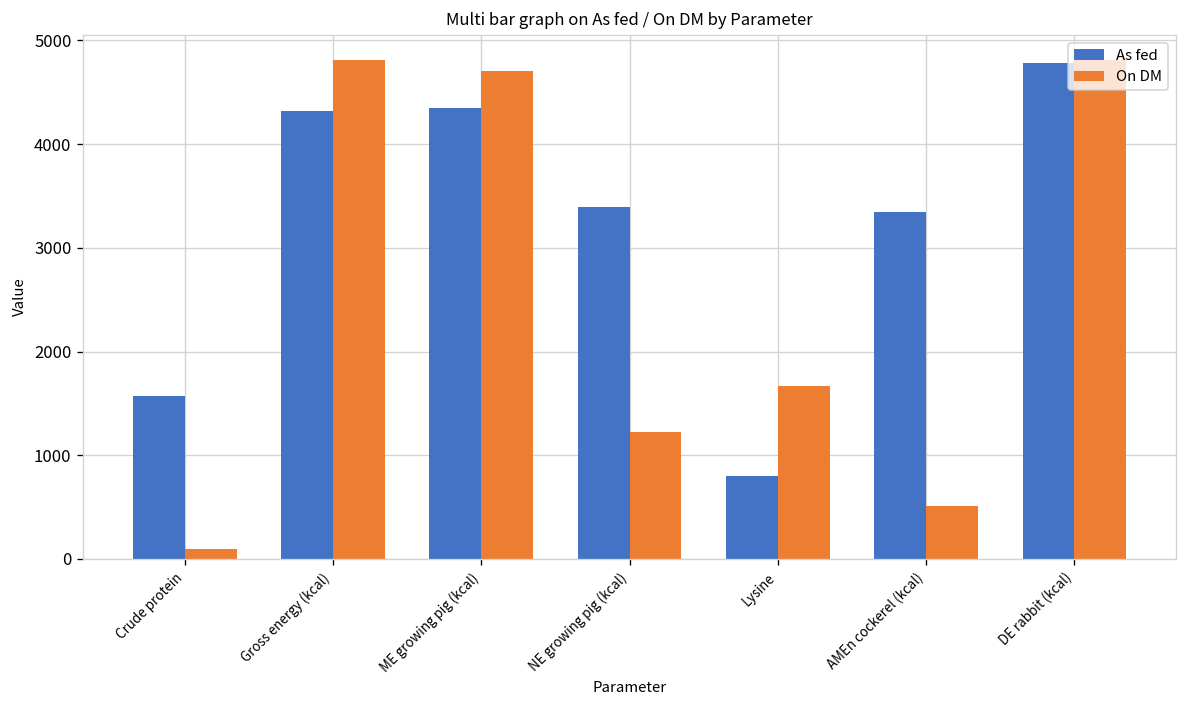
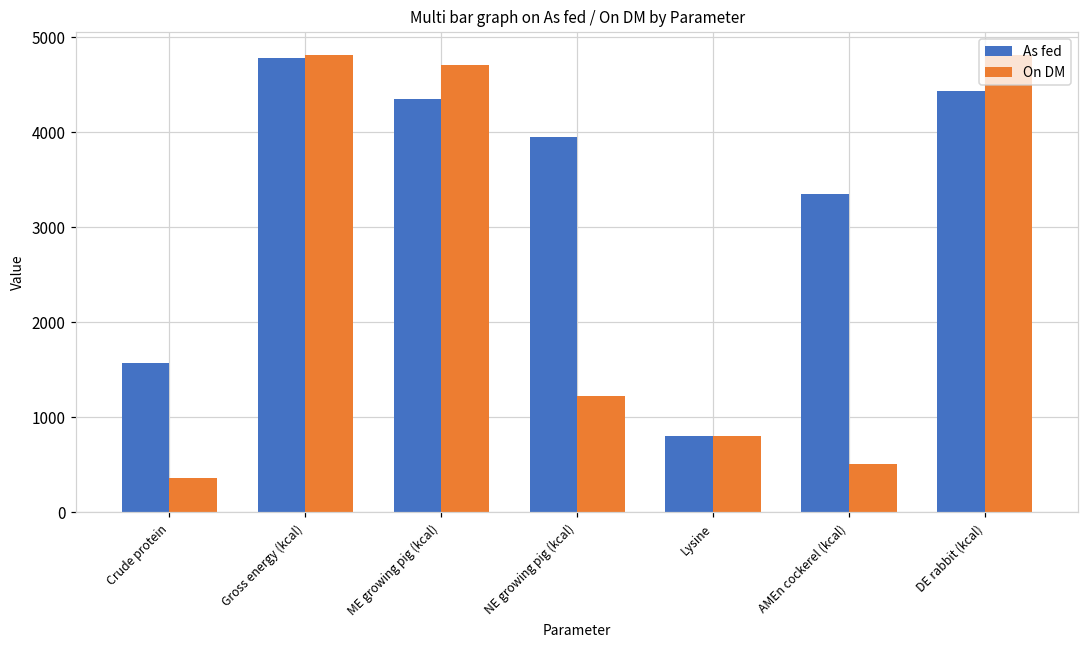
On DM, Crude protein: 100 -> 400
As fed, Gross energy (kcal): 4300 -> 4800
As fed, NE growing pig (kcal): 3400 -> 3900
On DM, Lysine: 1700 -> 800
As fed, DE rabbit (kcal): 4800 -> 4400
